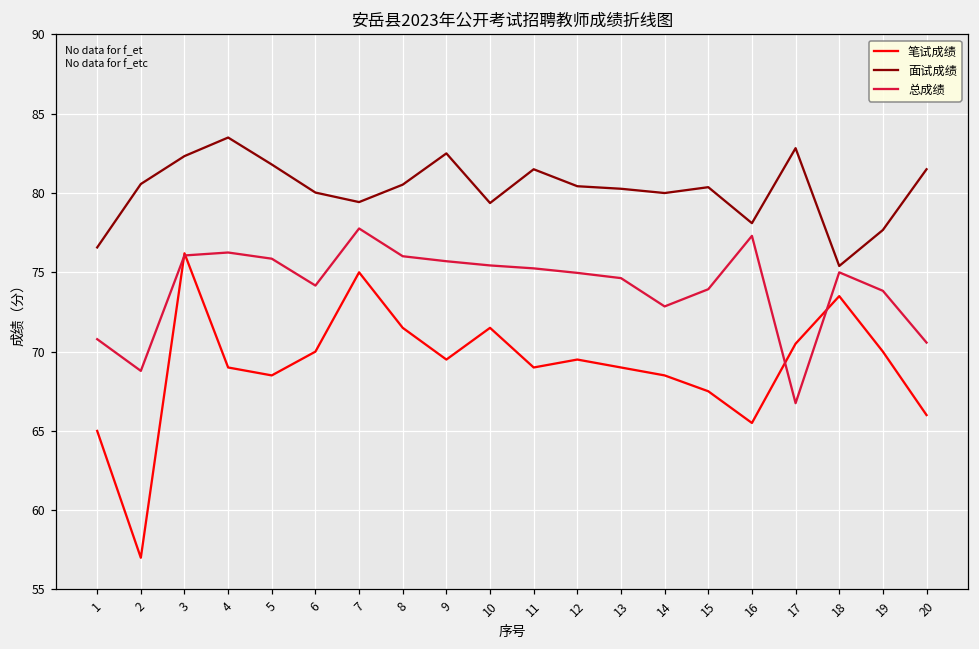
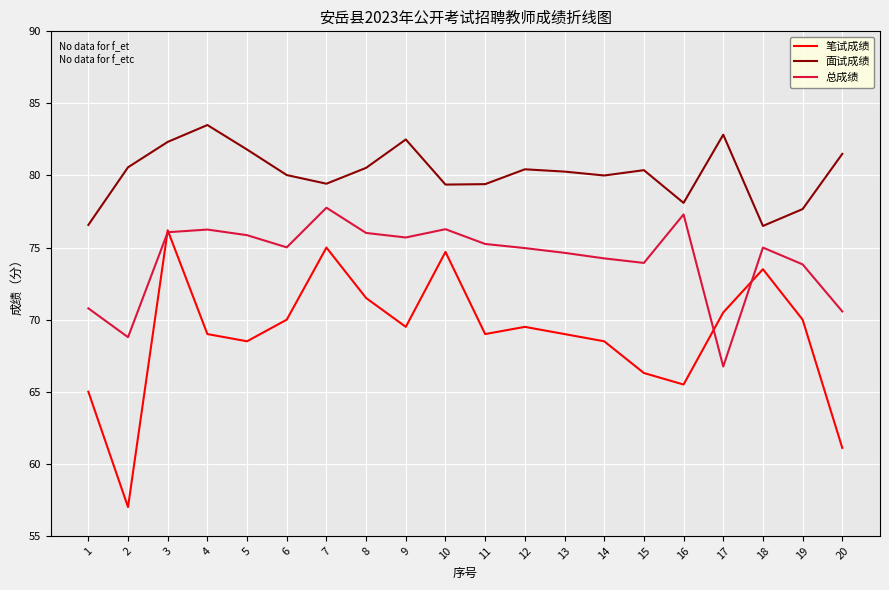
总成绩, 6: 74.2 -> 75.0
笔试成绩, 10: 71.5 -> 74.7
总成绩, 10: 75.4 -> 76.3
面试成绩, 11: 81.5 -> 79.4
总成绩, 14: 72.9 -> 74.3
笔试成绩, 15: 67.5 -> 66.3
面试成绩, 18: 75.4 -> 76.5
笔试成绩, 20: 66.0 -> 61.1
